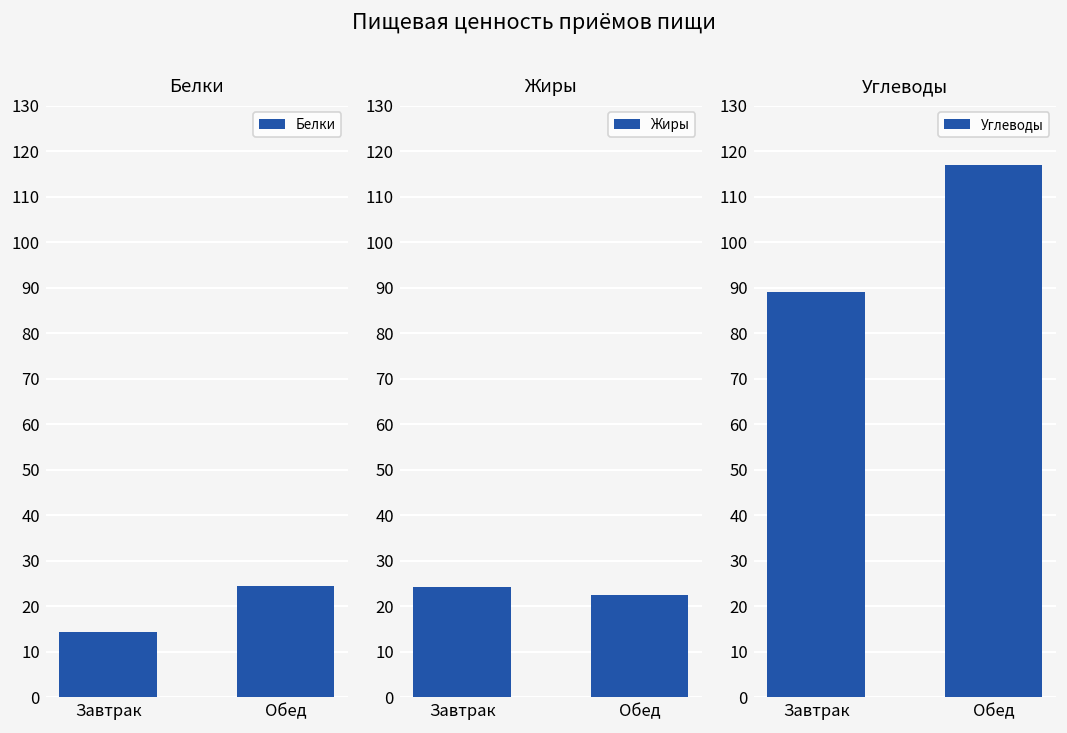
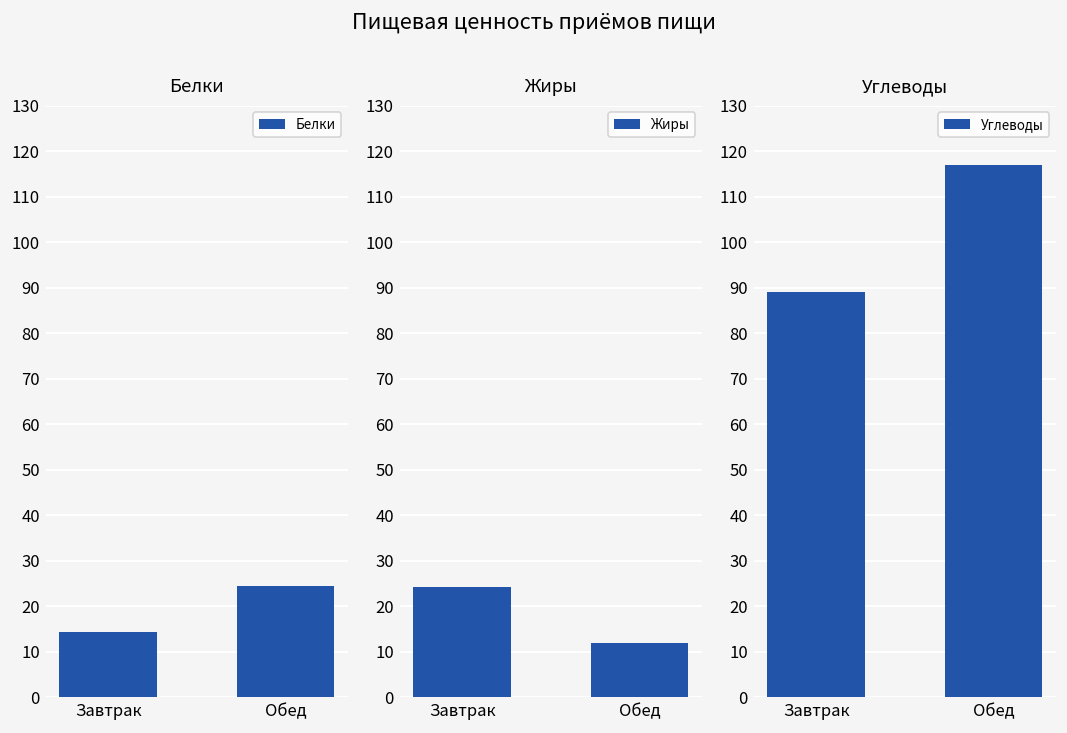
Жиры, Обед: 22 -> 12
